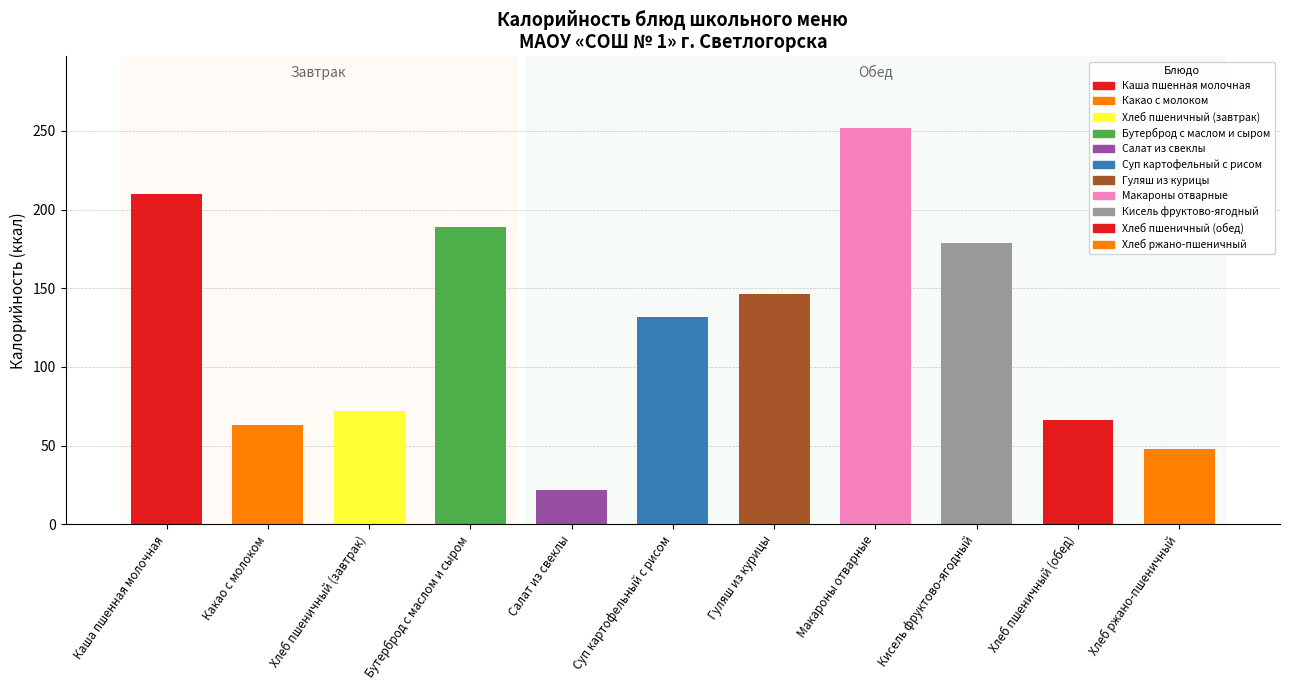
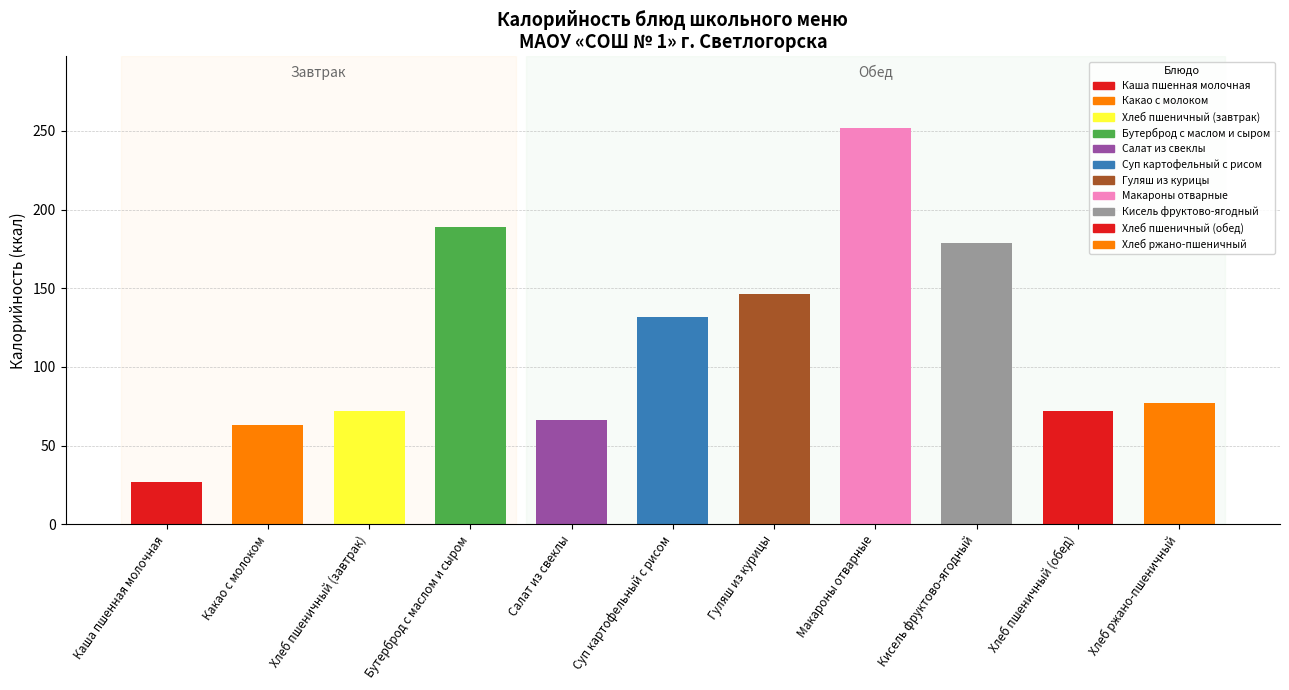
Каша пшенная молочная: 210 -> 27
Салат из свеклы: 22 -> 66
Хлеб пшеничный (обед): 66 -> 72
Хлеб ржано-пшеничный: 48 -> 77
